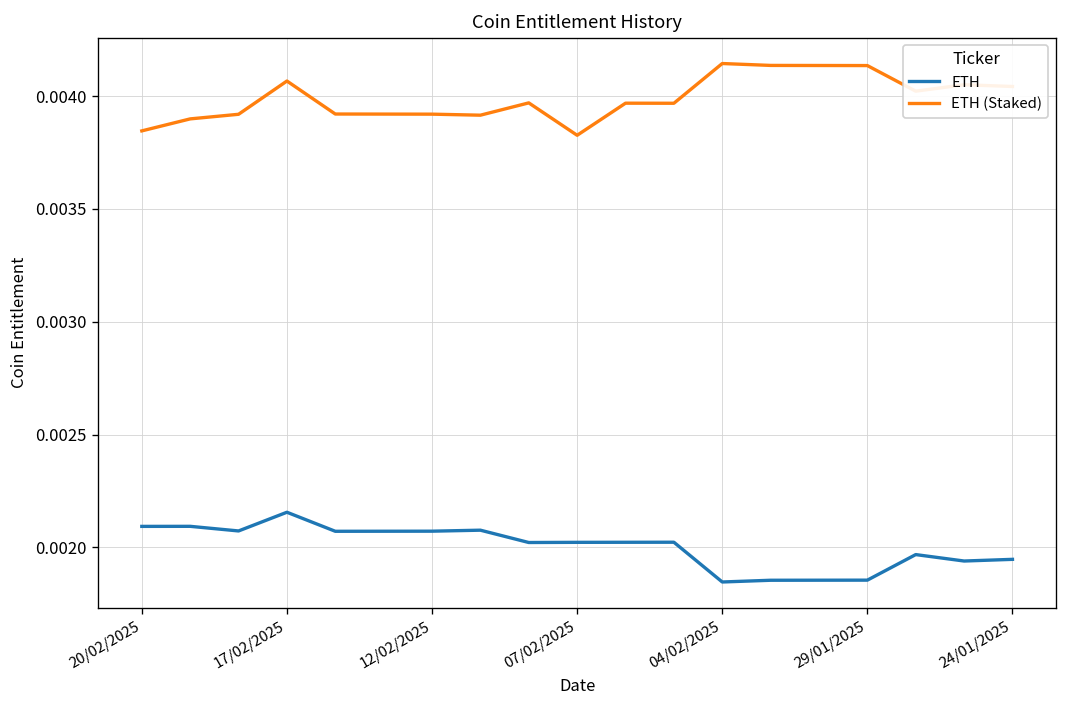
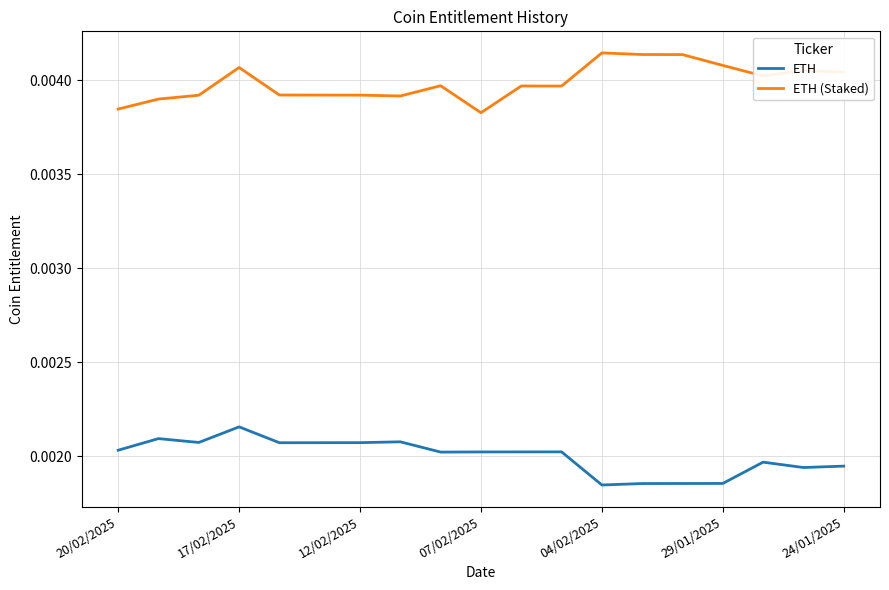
ETH, 20/02/2025: 0.00209 -> 0.00203
ETH (Staked), 29/01/2025: 0.00414 -> 0.00408
